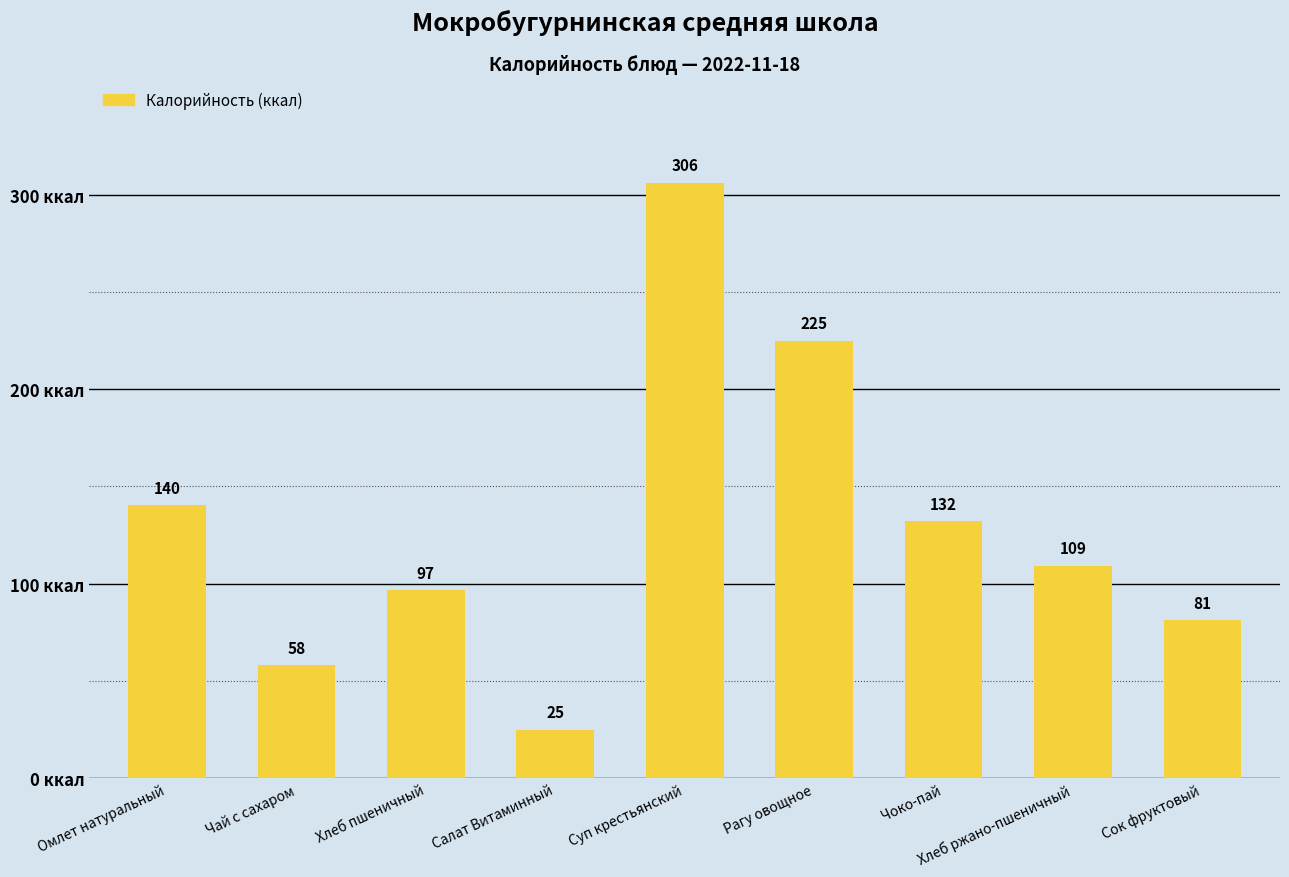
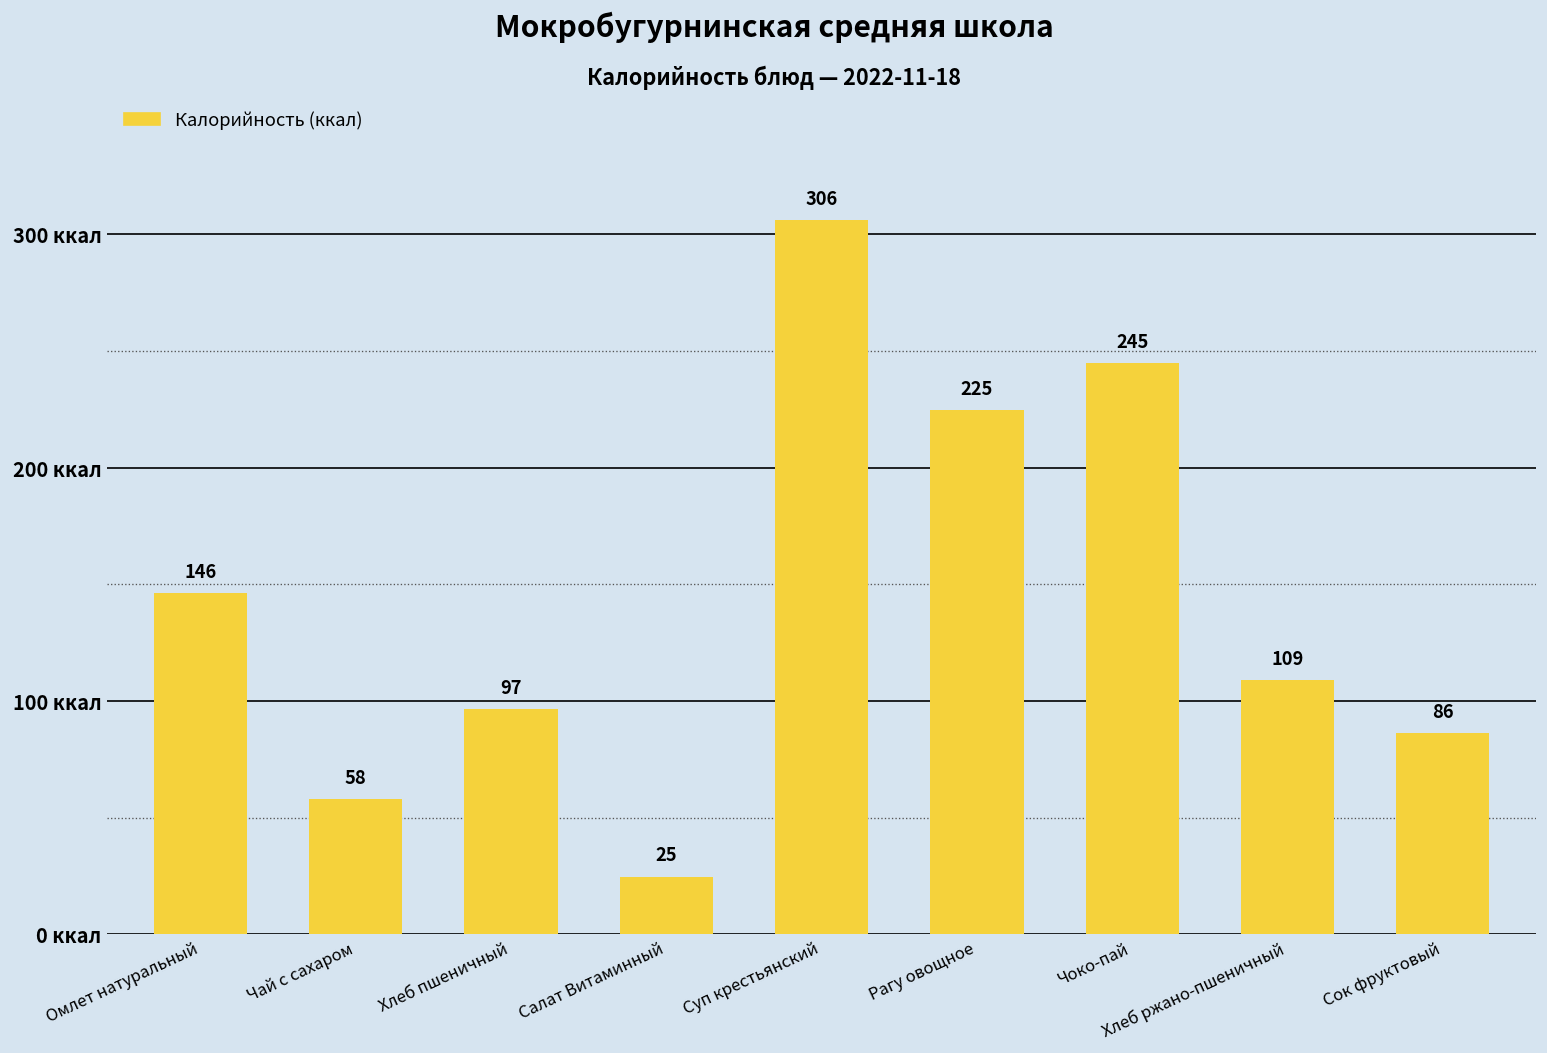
Омлет натуральный: 140 -> 146
Чоко-пай: 132 -> 245
Сок фруктовый: 81 -> 86
